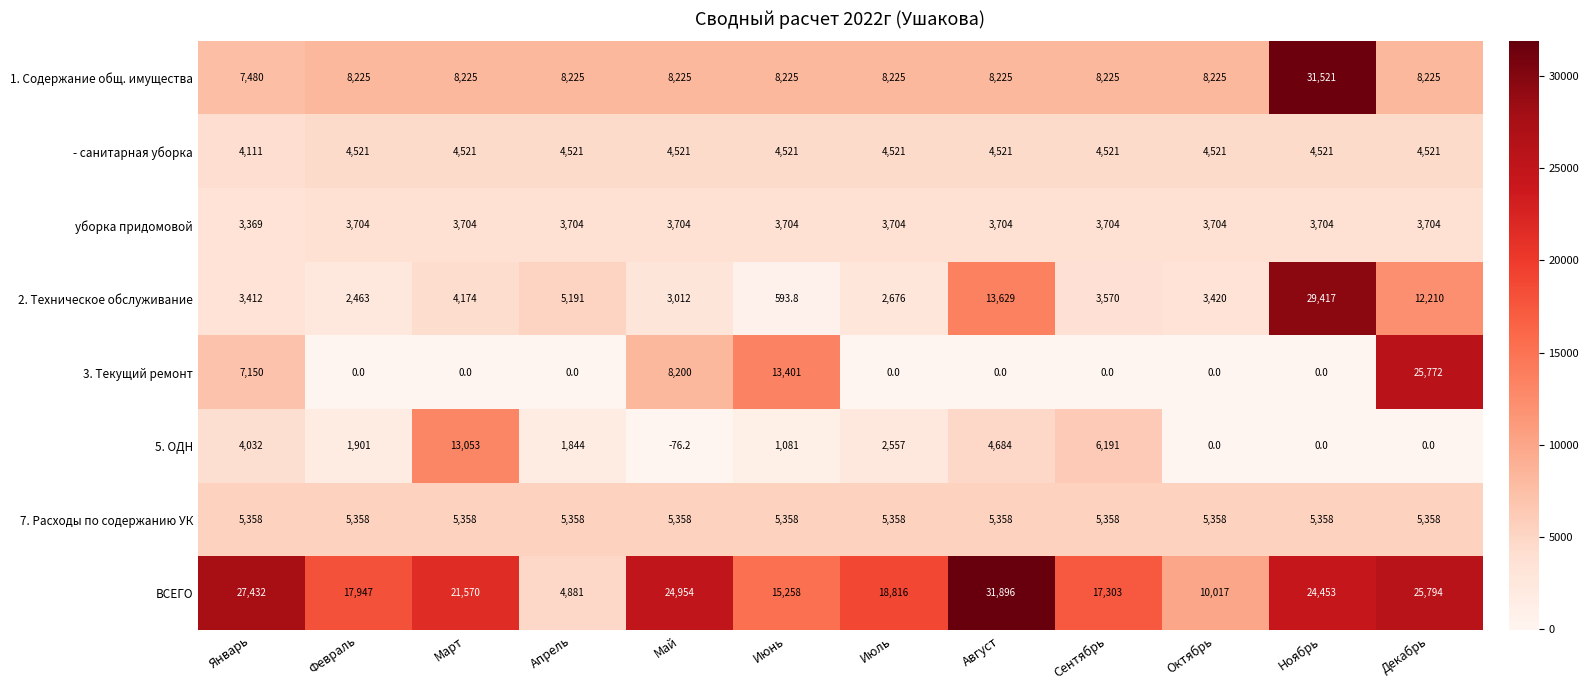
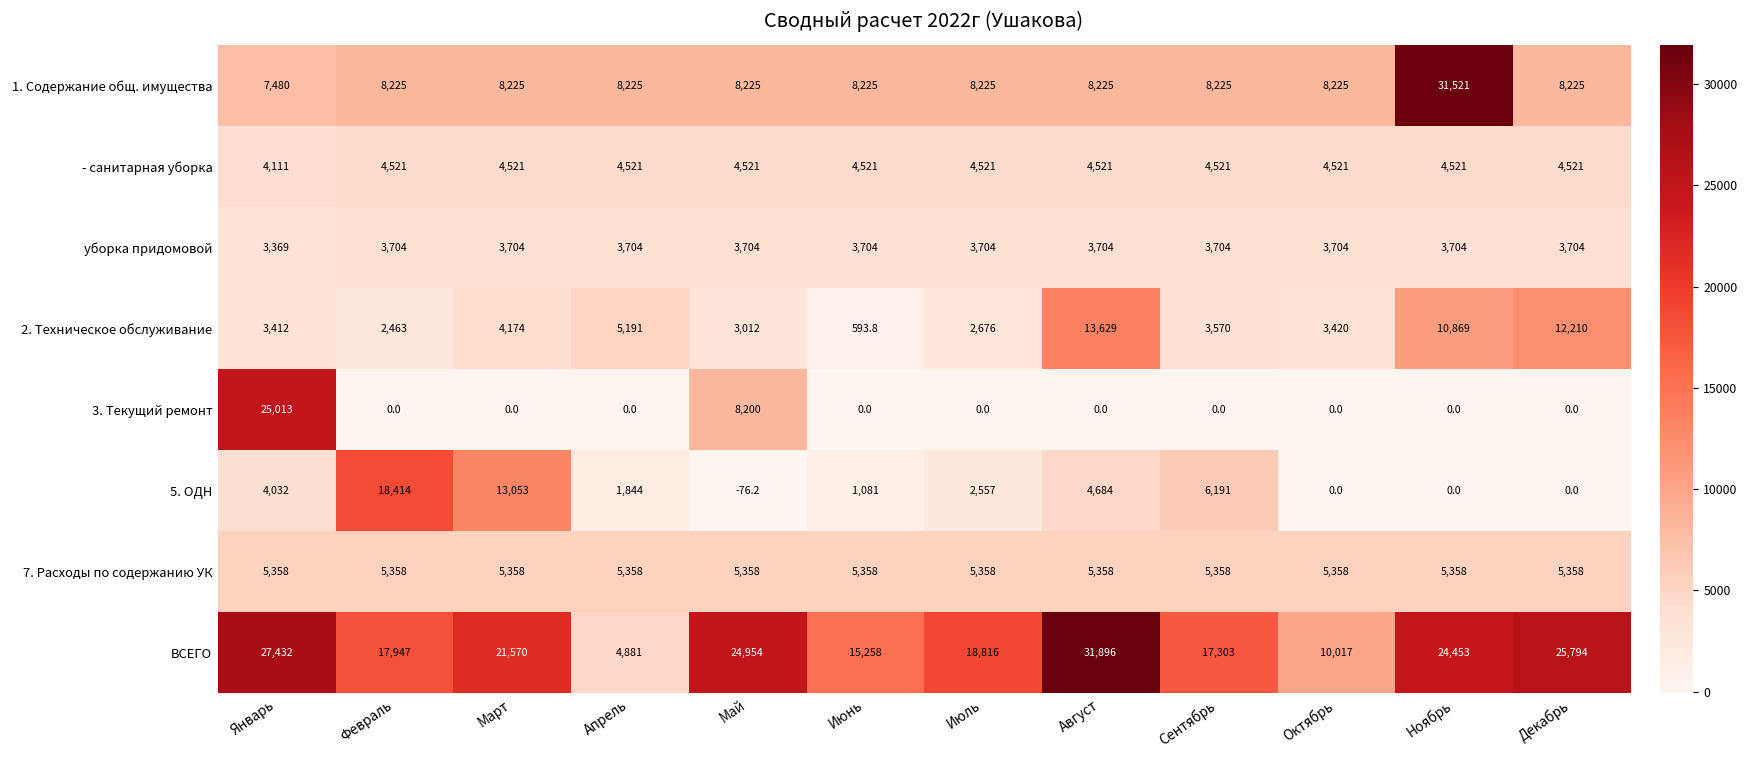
2. Техническое обслуживание, Ноябрь: 29,417 -> 10,869
3. Текущий ремонт, Январь: 7,150 -> 25,013
3. Текущий ремонт, Июнь: 13,401 -> 0.0
3. Текущий ремонт, Декабрь: 25,772 -> 0.0
5. ОДН, Февраль: 1,901 -> 18,414
